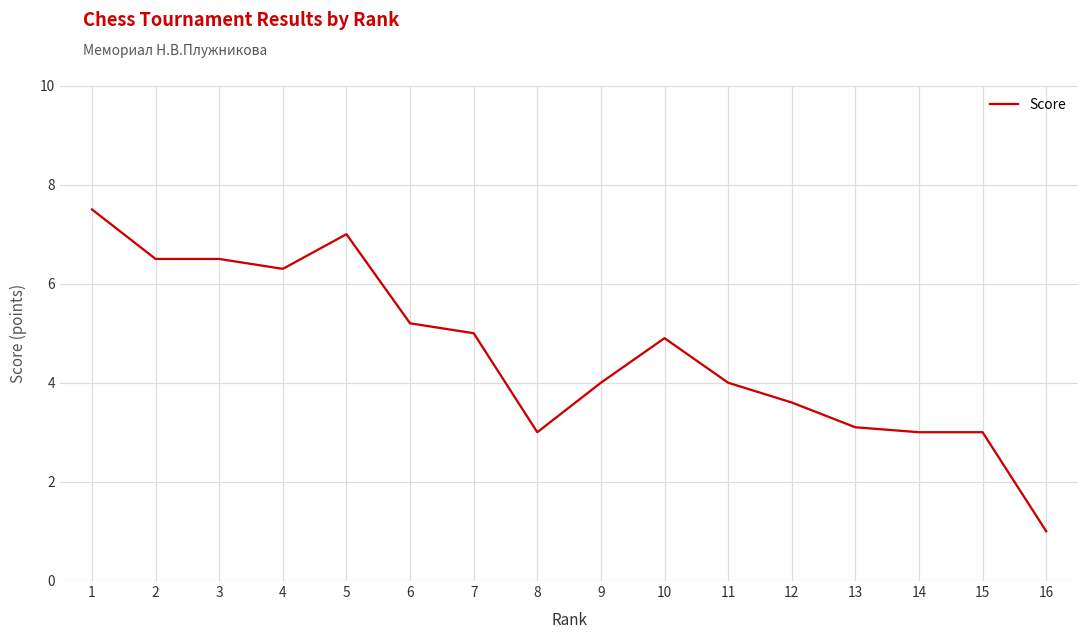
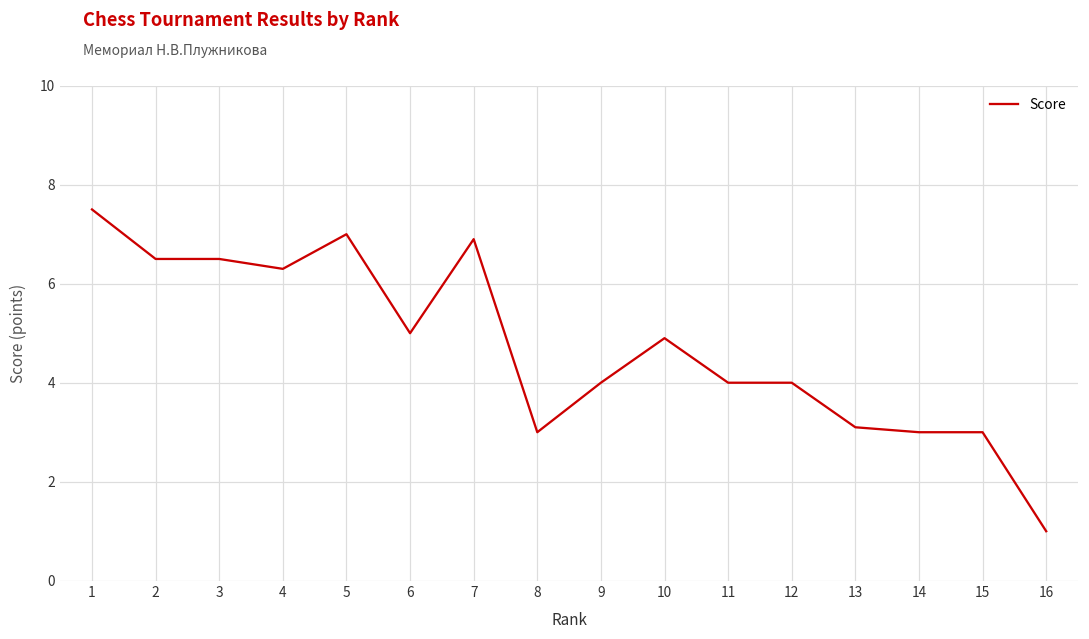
6: 5.2 -> 5.0
7: 5.0 -> 6.9
12: 3.6 -> 4.0
